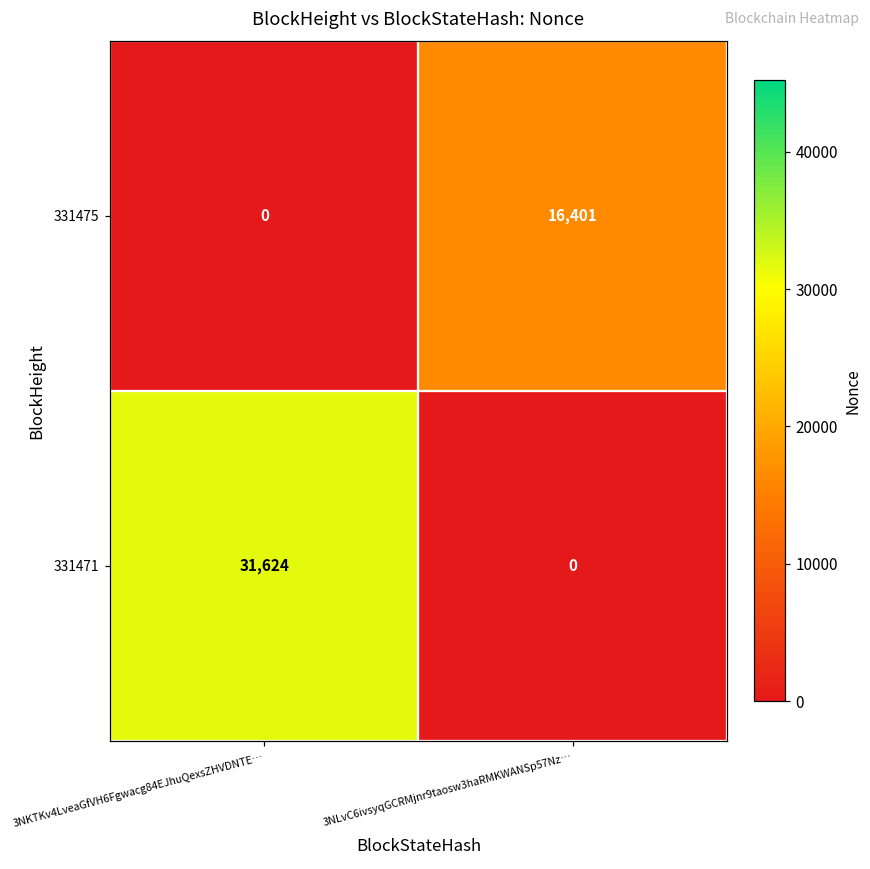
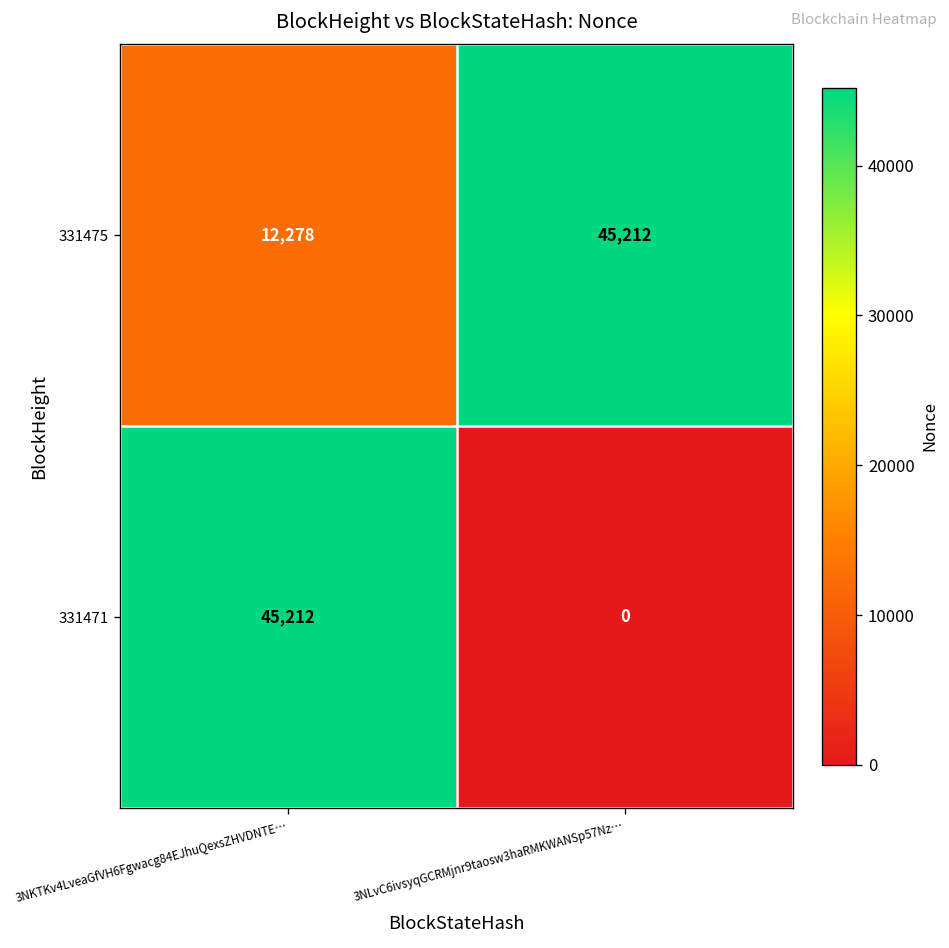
331475, 3NKTKv4LveaGfVH6Fgwacg84EJhuQexsZHVDNTE…: 0 -> 12,278
331475, 3NLvC6ivsyqGCRMjnr9taosw3haRMKWANSp57Nz…: 16,401 -> 45,212
331471, 3NKTKv4LveaGfVH6Fgwacg84EJhuQexsZHVDNTE…: 31,624 -> 45,212
